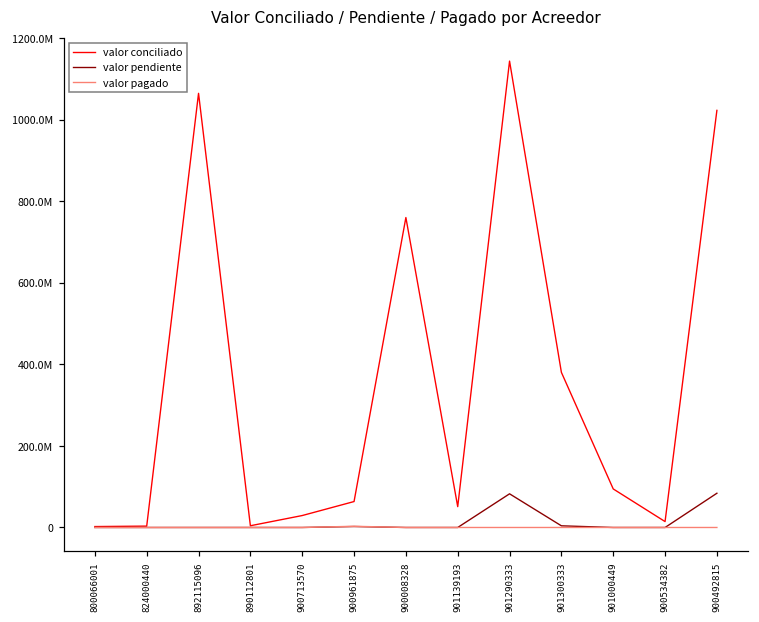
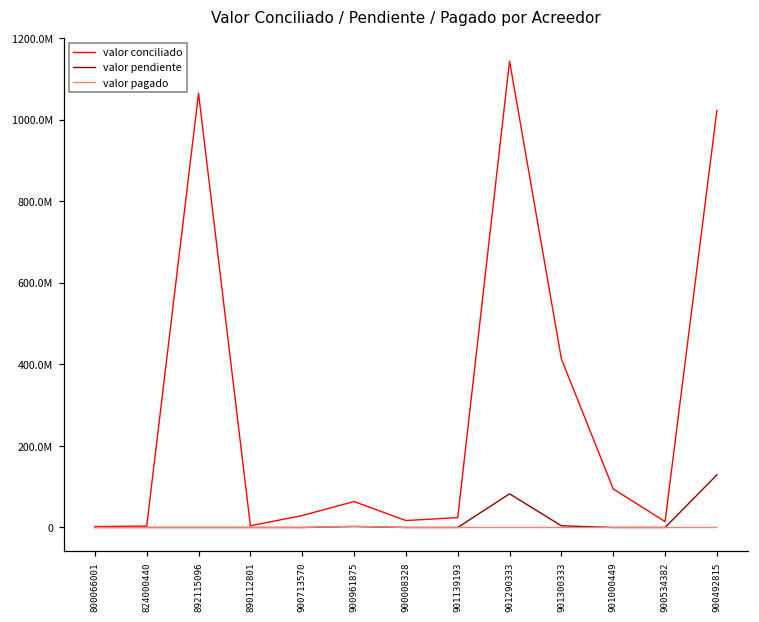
valor conciliado, 900008328: 760000000 -> 20000000
valor conciliado, 901139193: 50000000 -> 20000000
valor conciliado, 901300333: 380000000 -> 410000000
valor pendiente, 900492815: 80000000 -> 130000000
